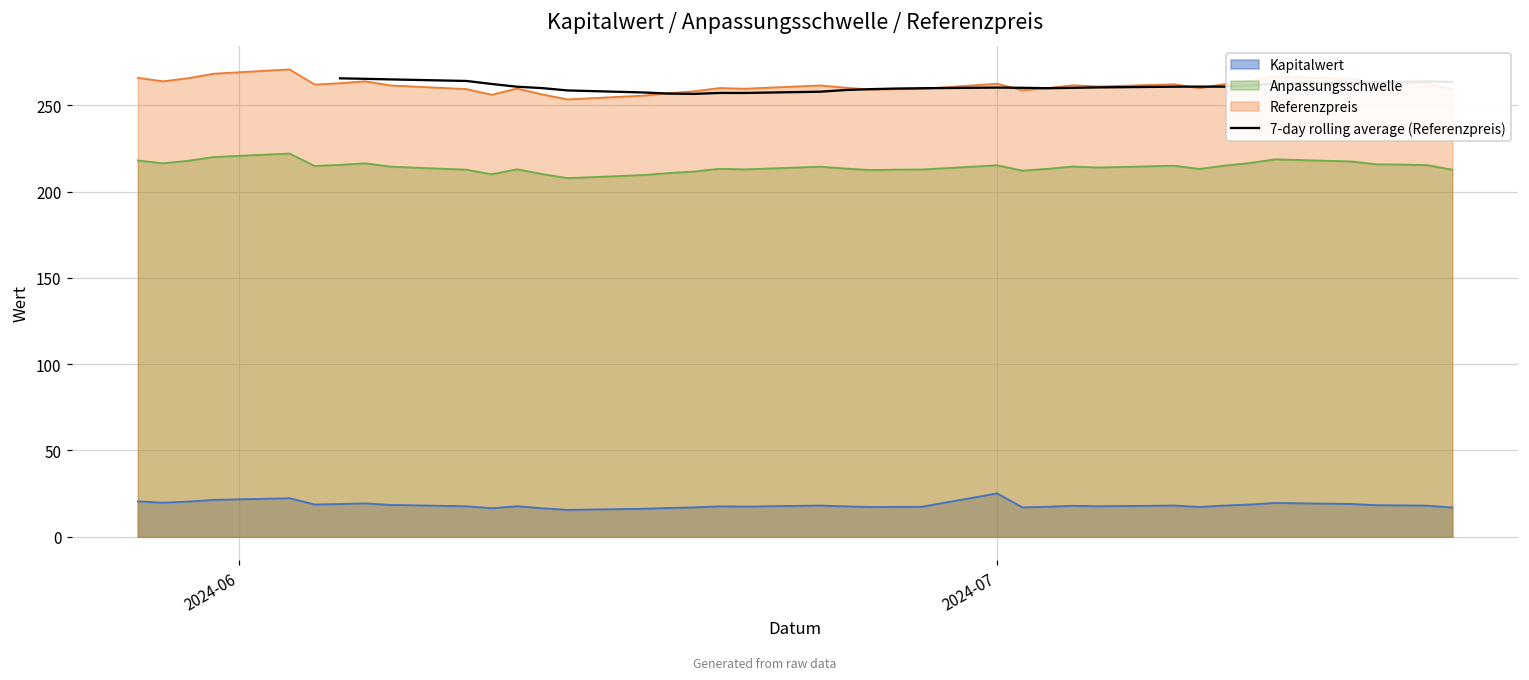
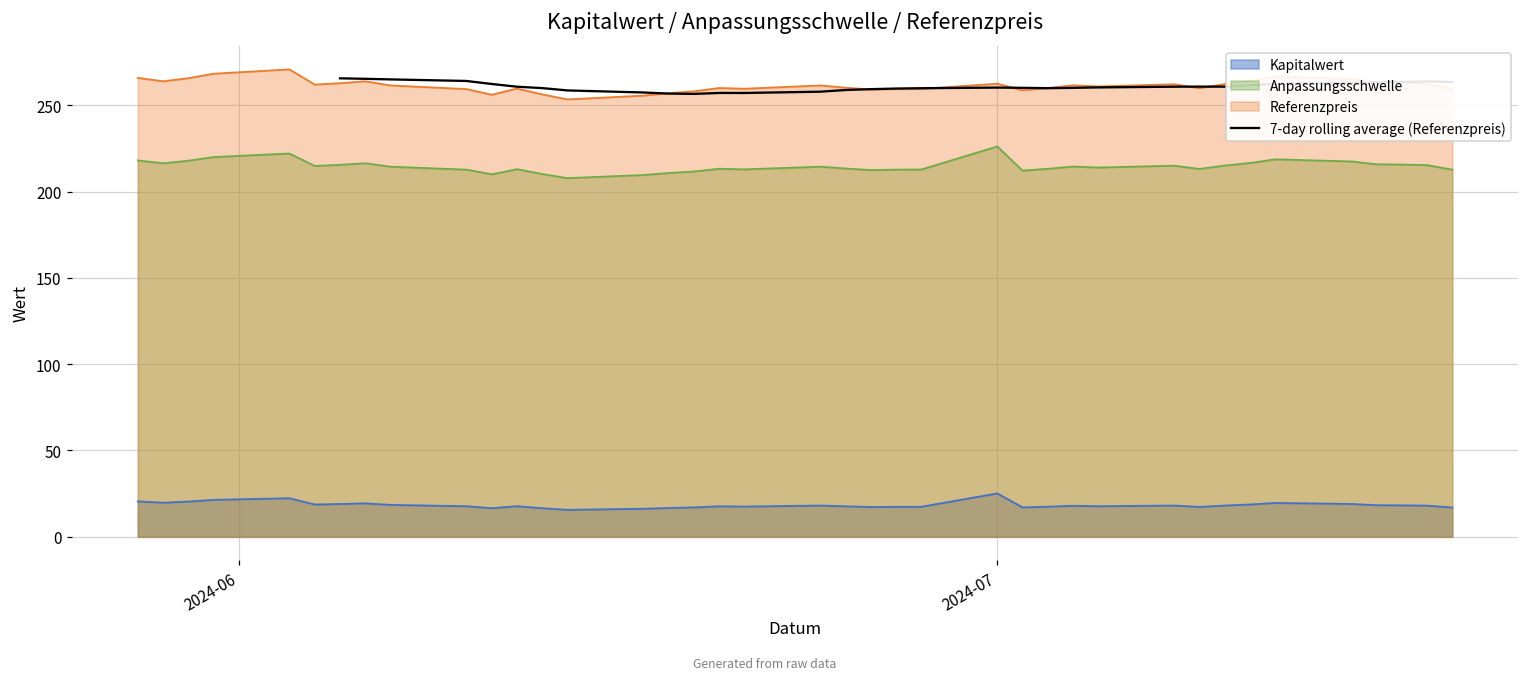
Anpassungsschwelle, 2024-07: 215 -> 226
